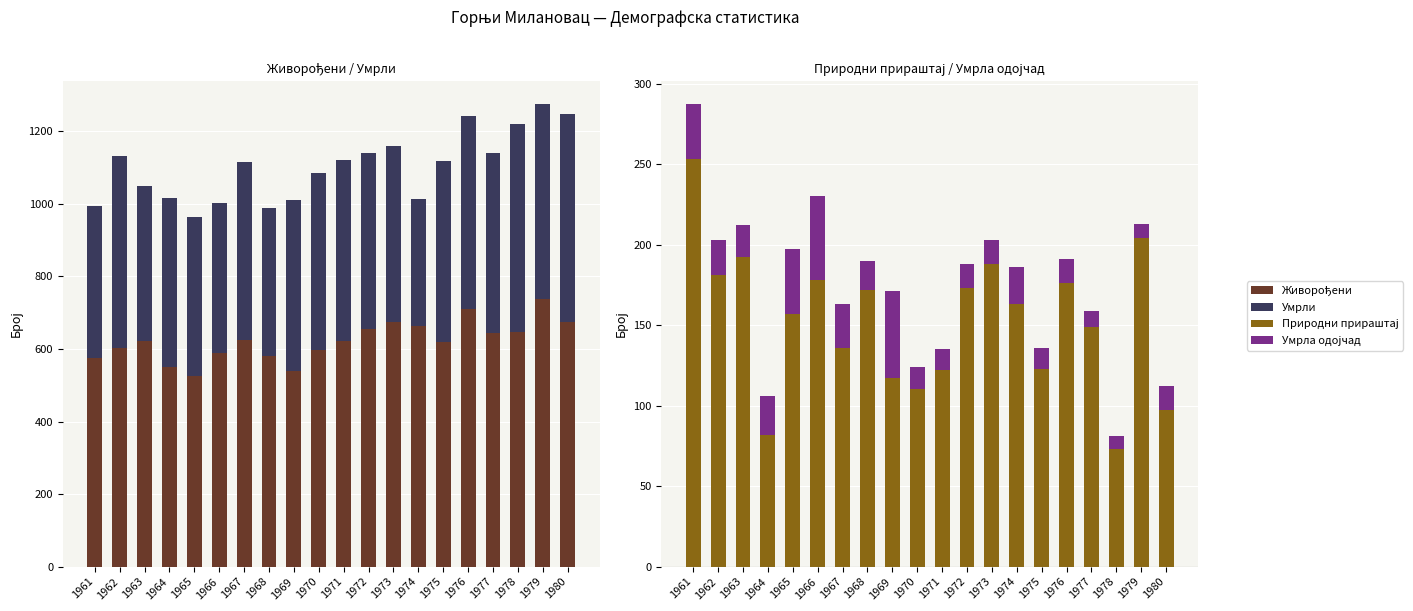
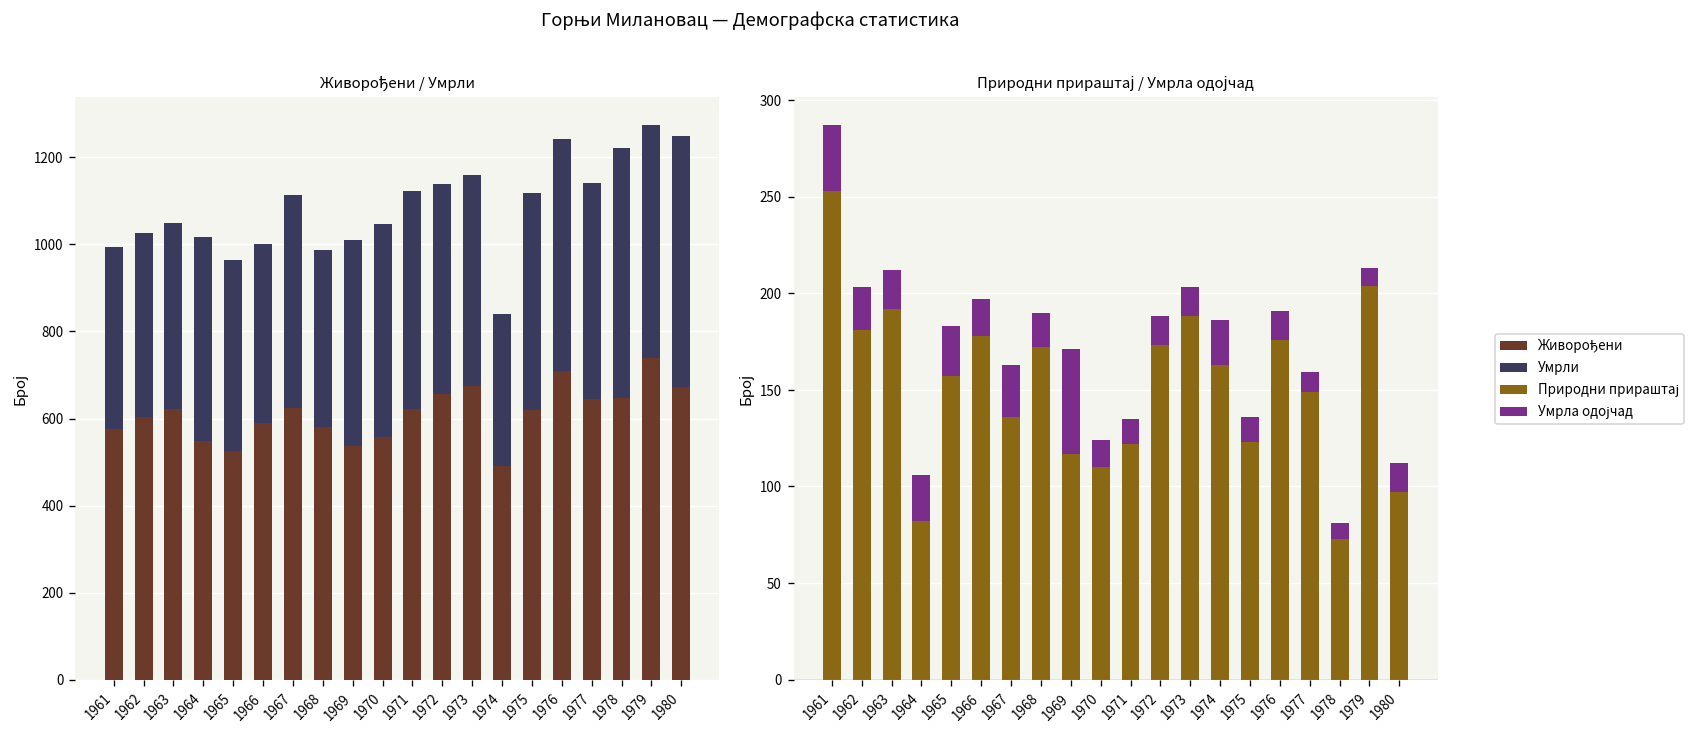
Живорођени / Умрли, Умрли, 1962: 530 -> 420
Живорођени / Умрли, Живорођени, 1970: 600 -> 560
Живорођени / Умрли, Живорођени, 1974: 660 -> 490
Природни прираштај / Умрла одојчад, Умрла одојчад, 1965: 40 -> 26
Природни прираштај / Умрла одојчад, Умрла одојчад, 1966: 52 -> 19
